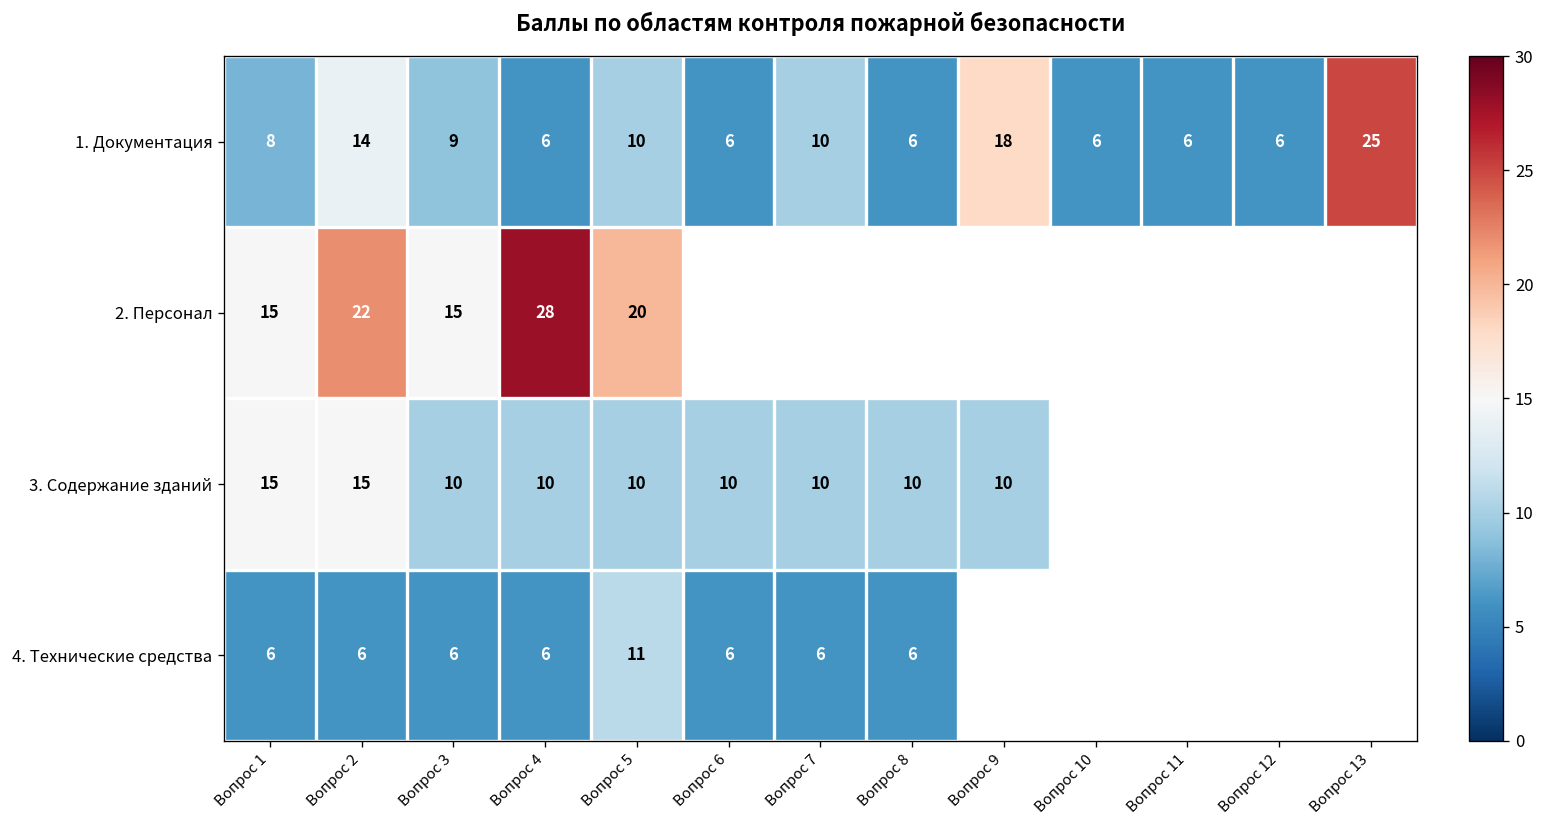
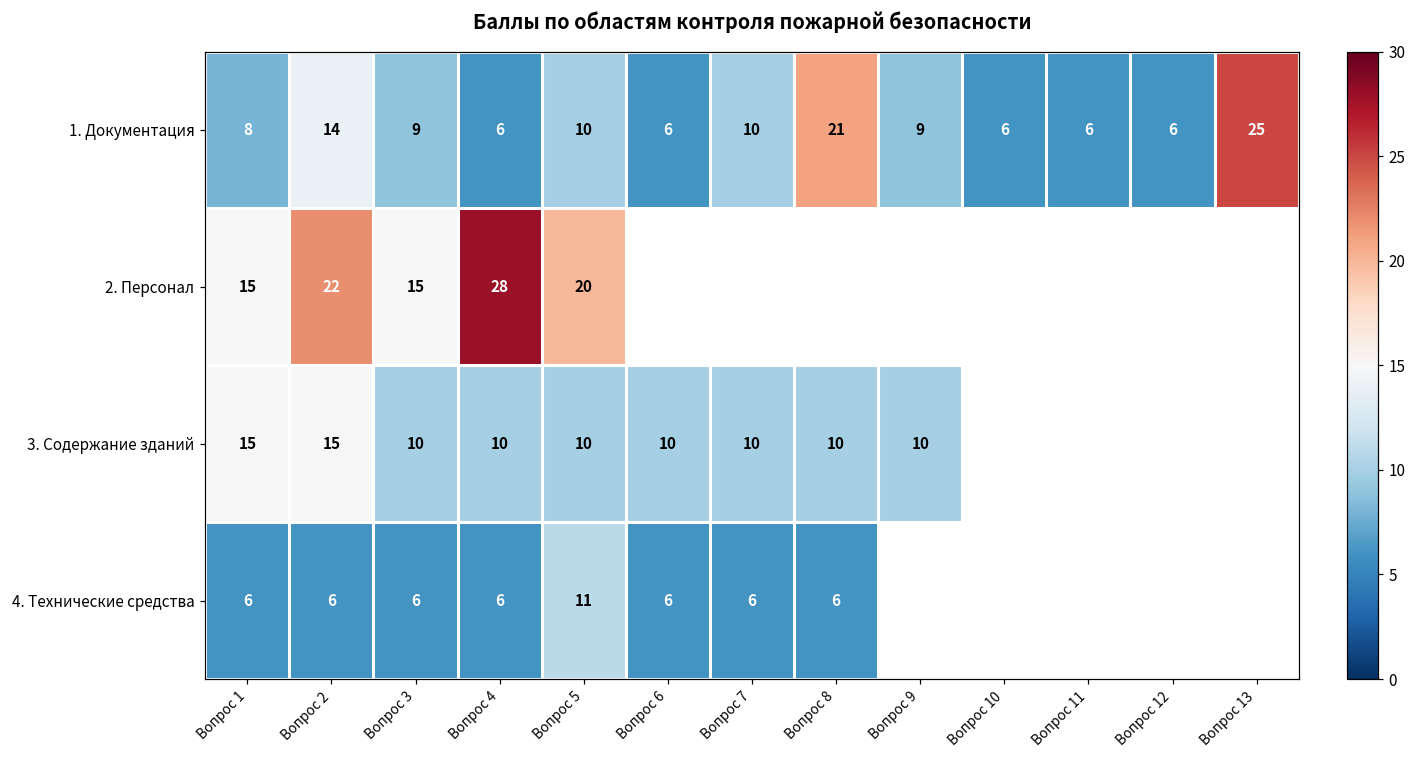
1. Документация, Вопрос 8: 6 -> 21
1. Документация, Вопрос 9: 18 -> 9
